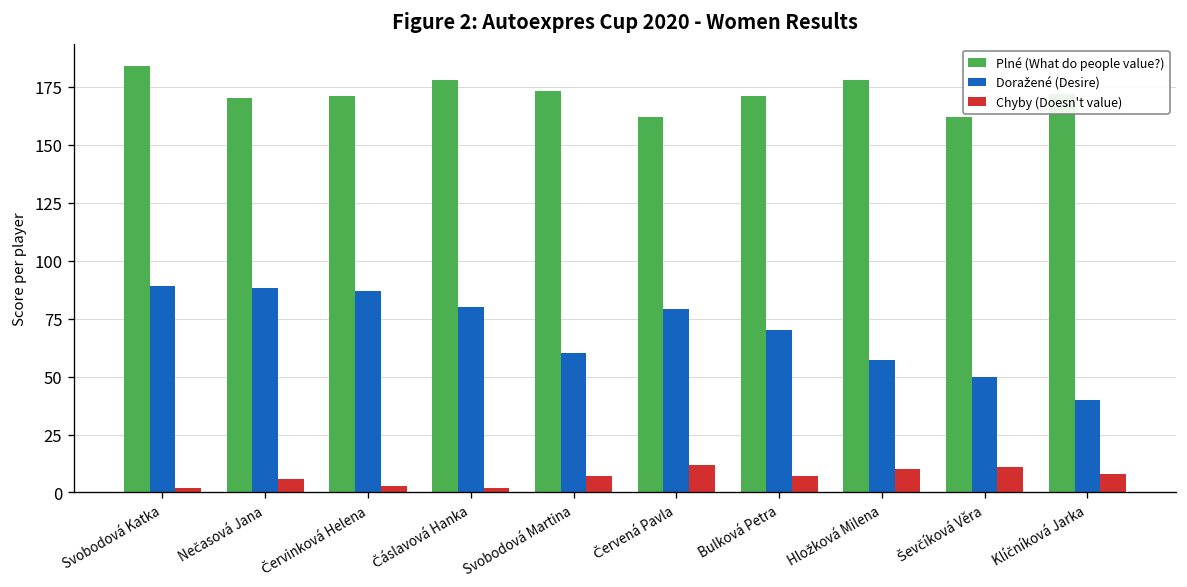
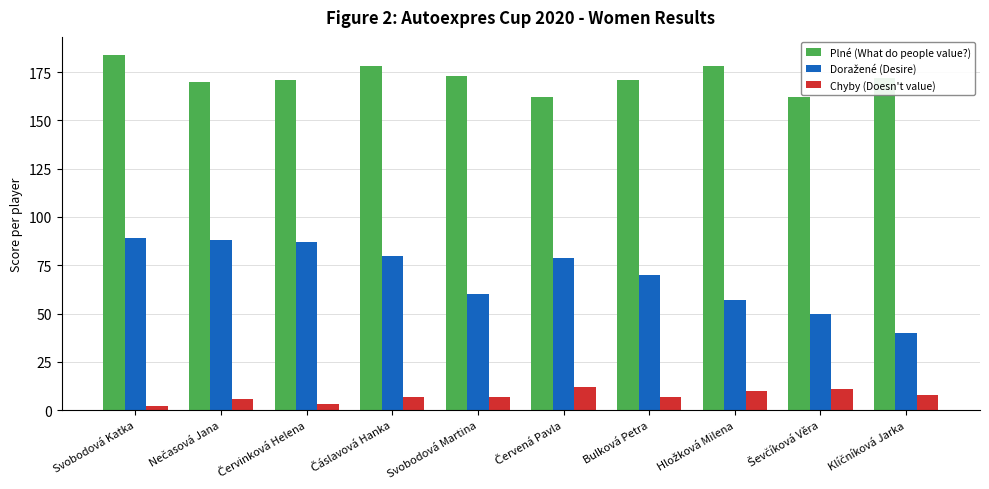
Chyby (Doesn't value), Čáslavová Hanka: 2 -> 7
